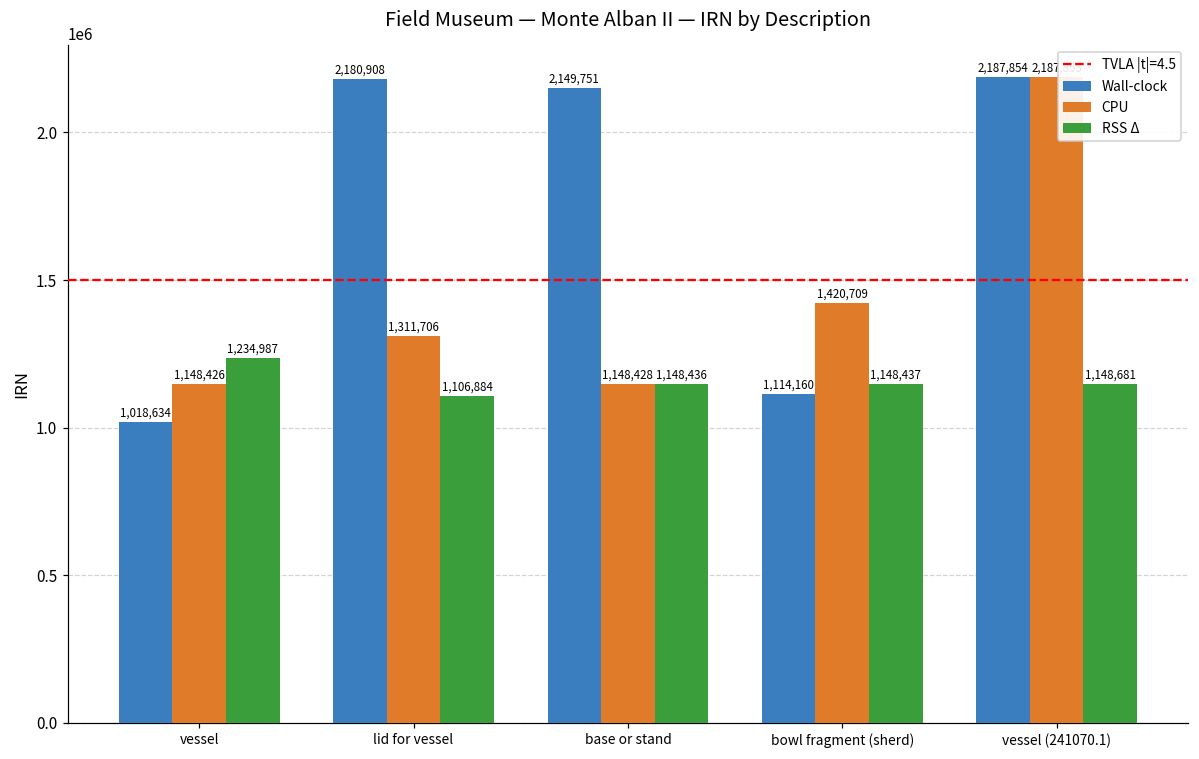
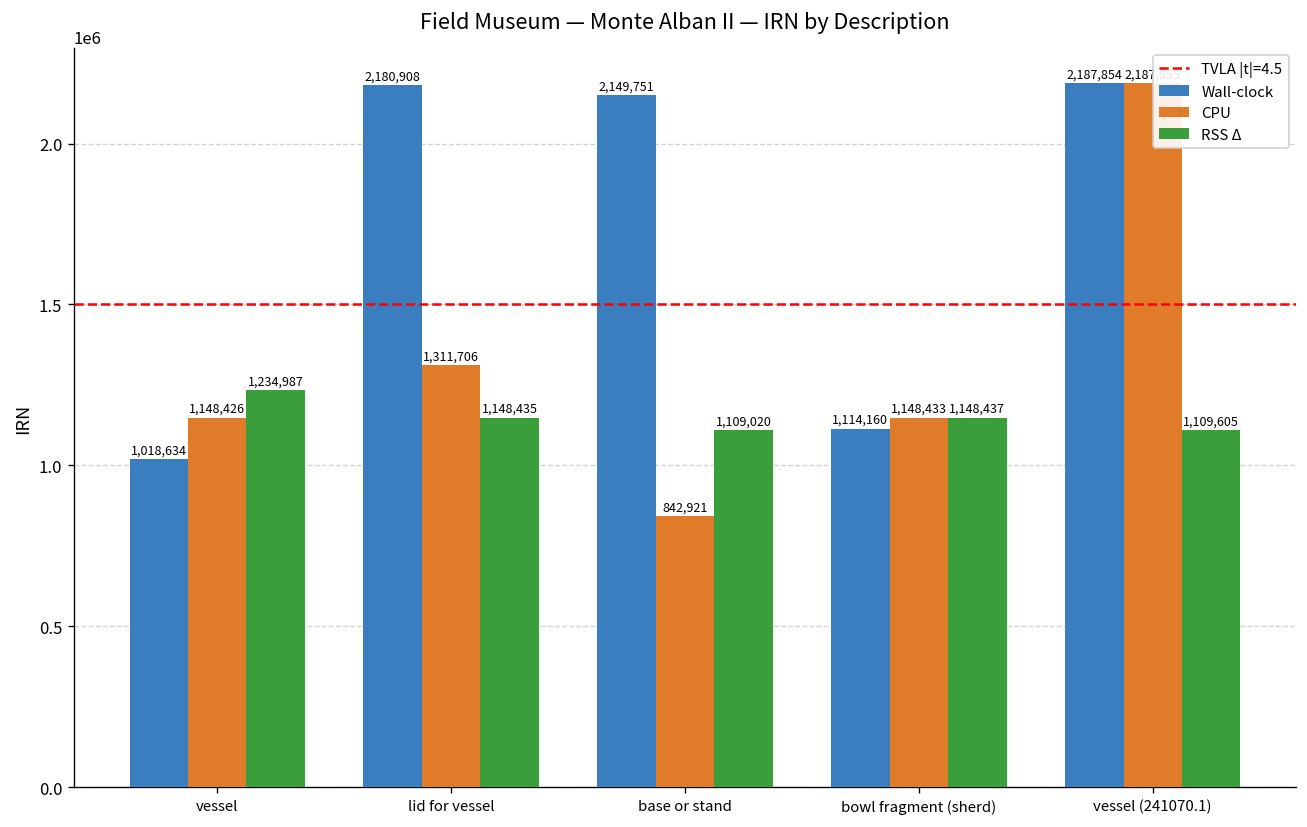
RSS Δ, lid for vessel: 1,106,884 -> 1,148,435
CPU, base or stand: 1,148,428 -> 842,921
RSS Δ, base or stand: 1,148,436 -> 1,109,020
CPU, bowl fragment (sherd): 1,420,709 -> 1,148,433
RSS Δ, vessel (241070.1): 1,148,681 -> 1,109,605
